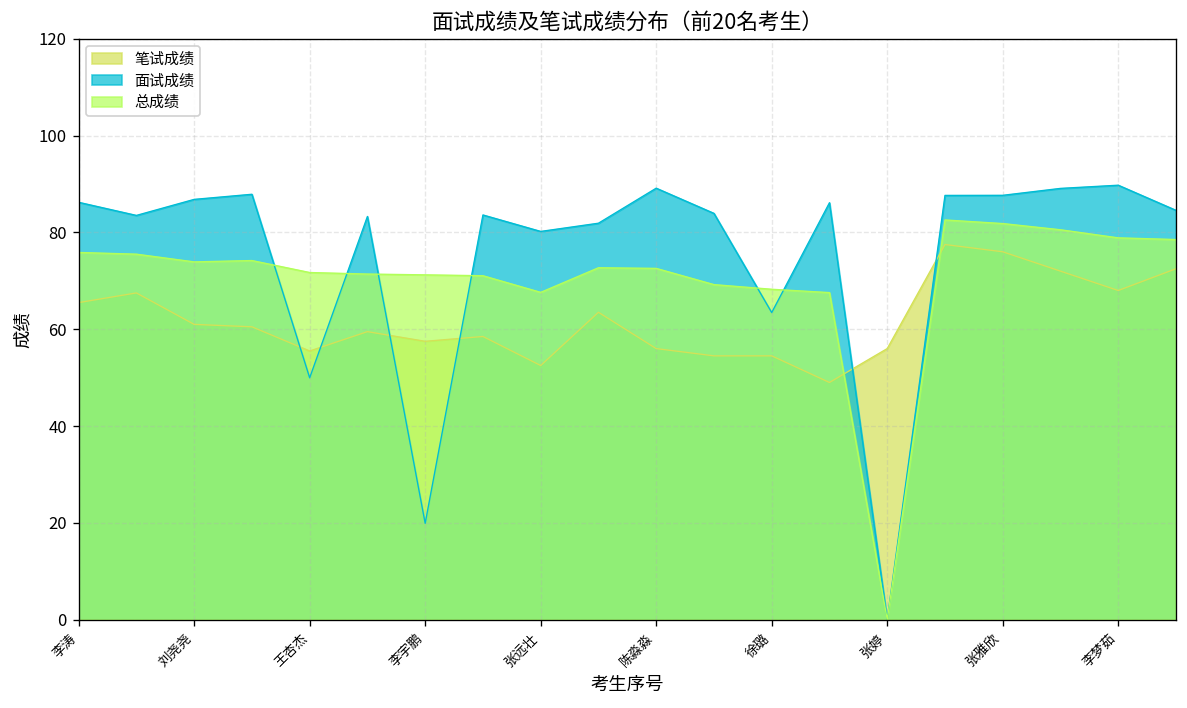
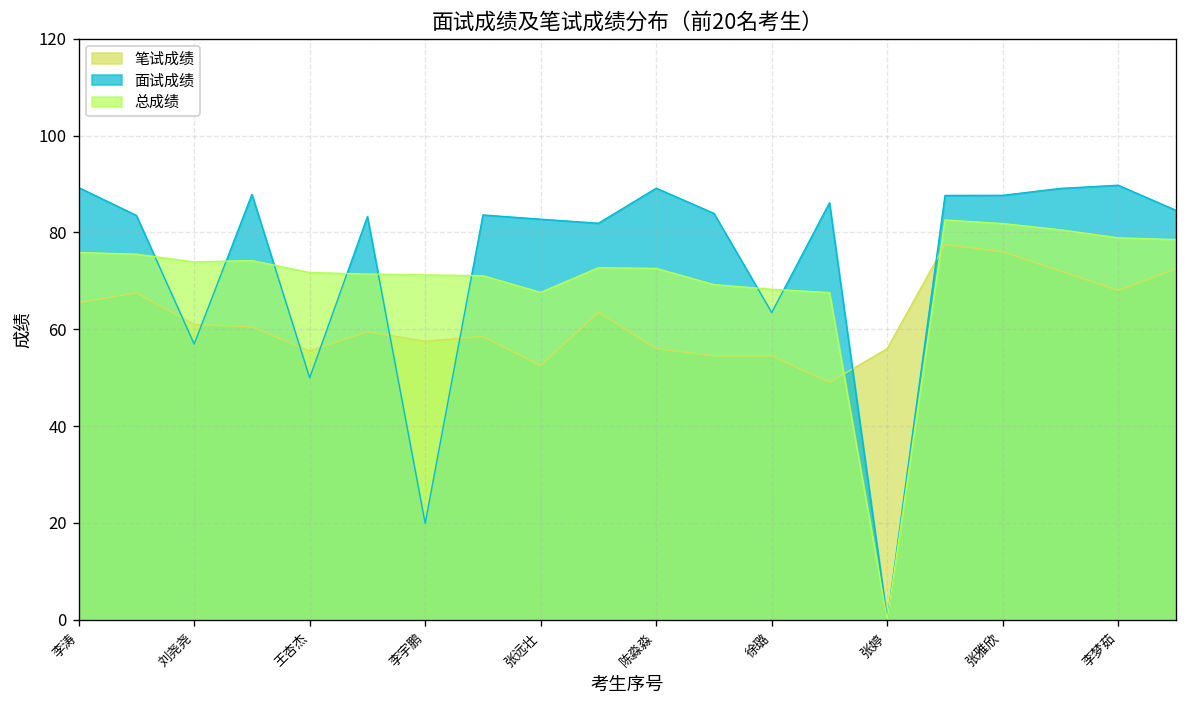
面试成绩, 李涛: 86 -> 89
面试成绩, 刘尧尧: 87 -> 57
面试成绩, 张远壮: 80 -> 83
